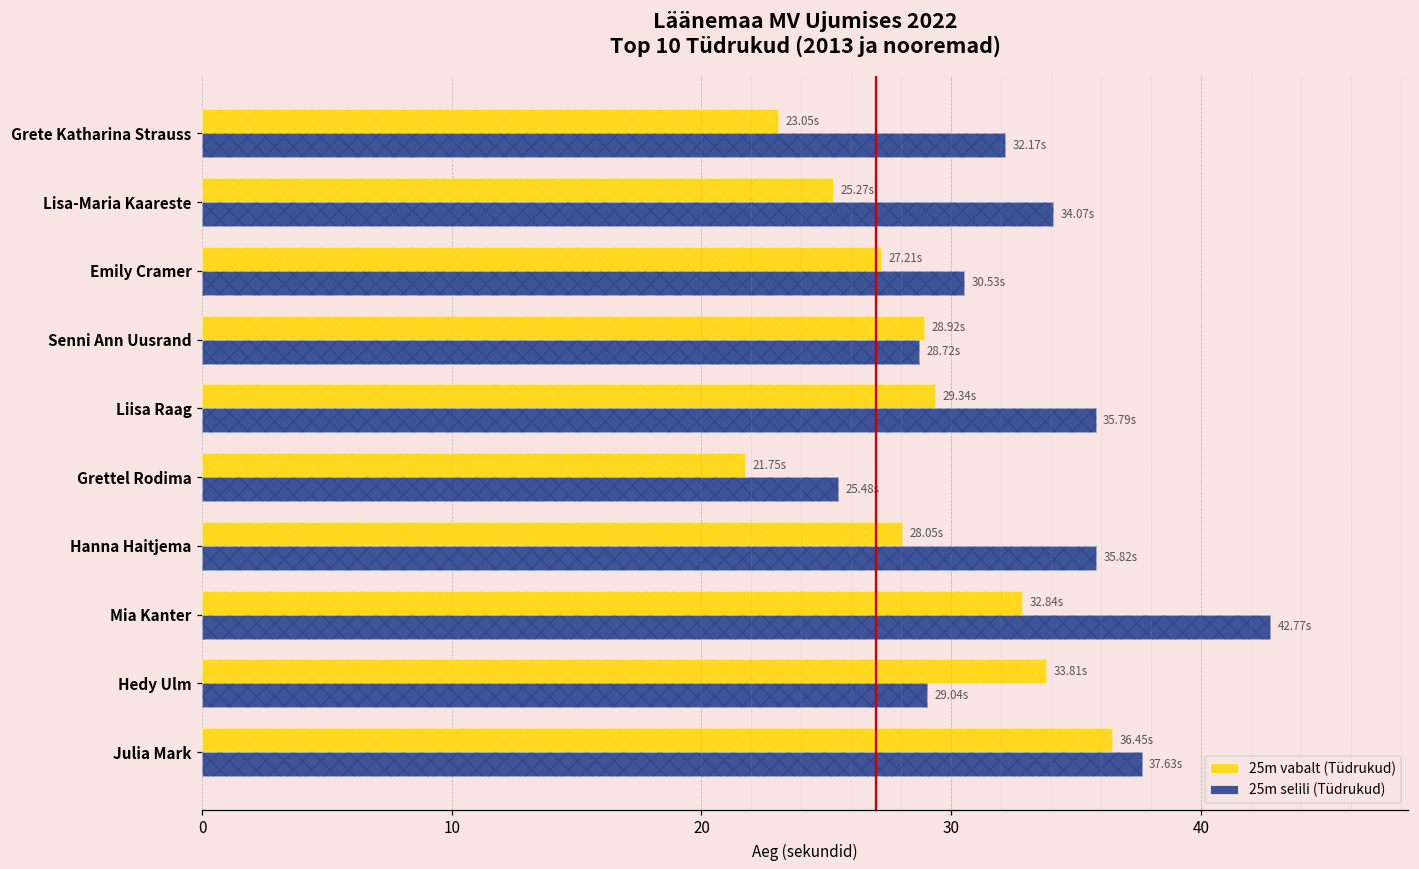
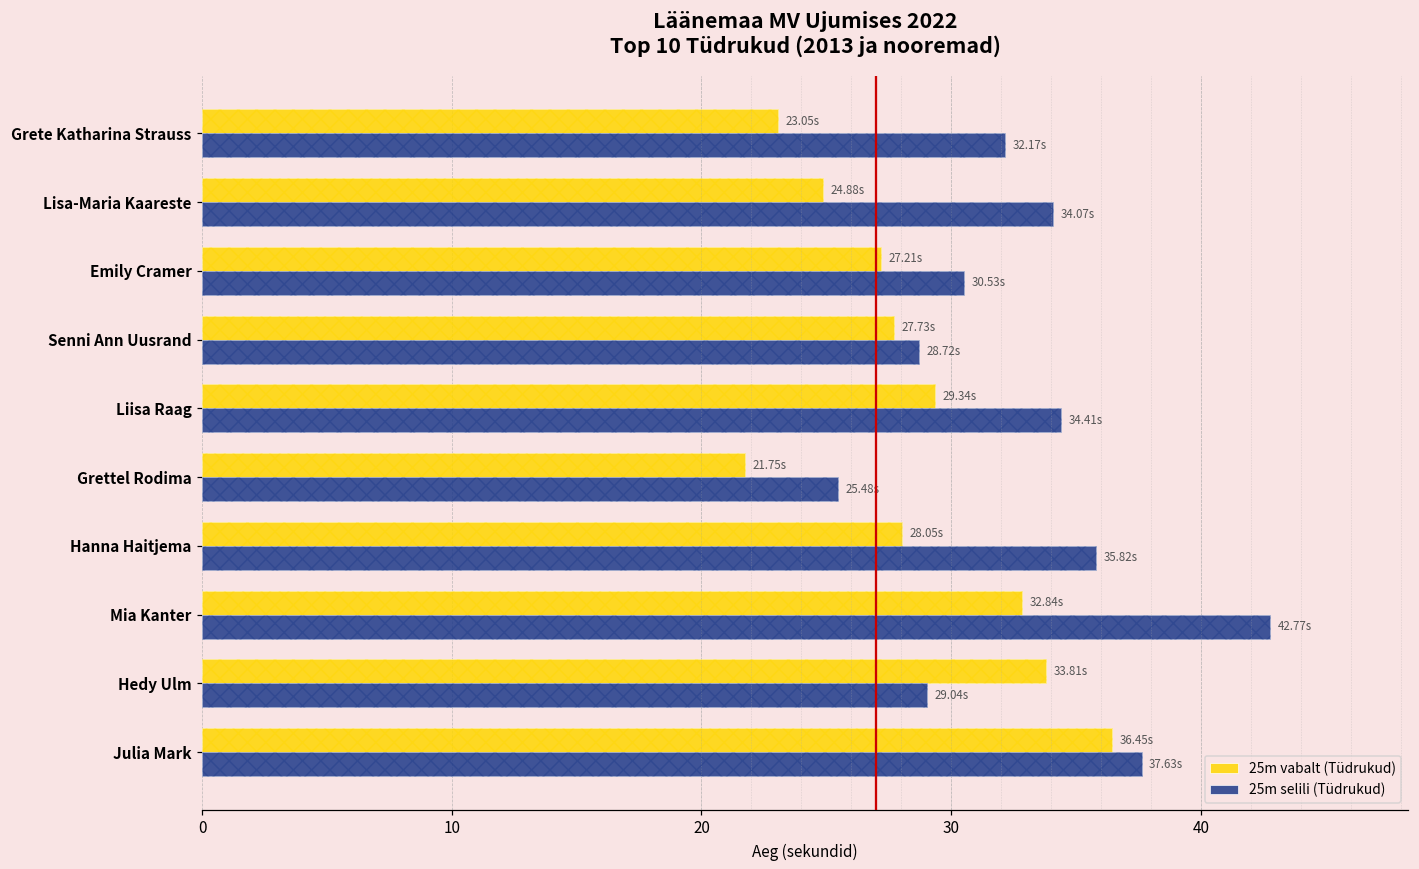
25m vabalt (Tüdrukud), Lisa-Maria Kaareste: 25.27s -> 24.88s
25m vabalt (Tüdrukud), Senni Ann Uusrand: 28.92s -> 27.73s
25m selili (Tüdrukud), Liisa Raag: 35.79s -> 34.41s
